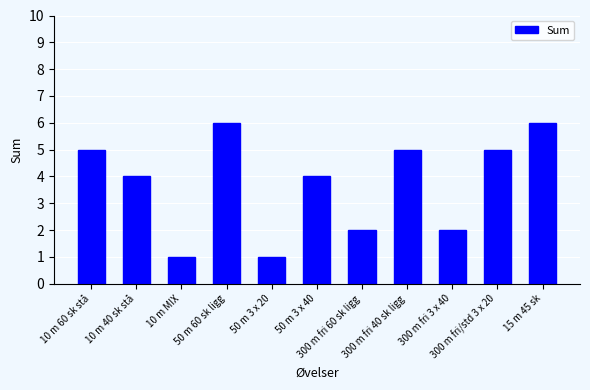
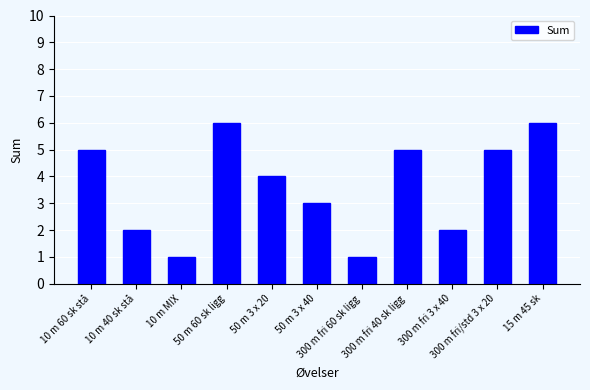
10 m 40 sk stå: 4 -> 2
50 m 3 x 20: 1 -> 4
50 m 3 x 40: 4 -> 3
300 m fri 60 sk ligg: 2 -> 1
